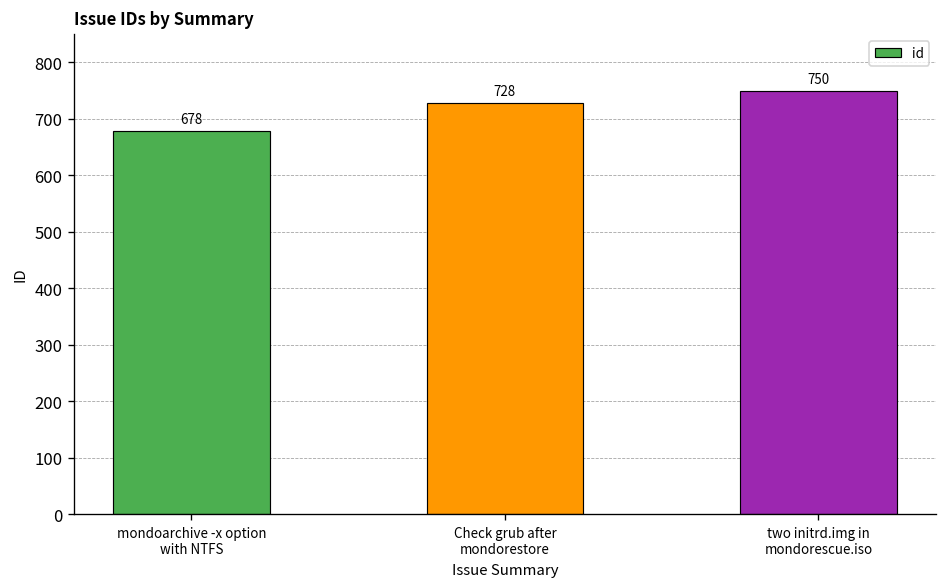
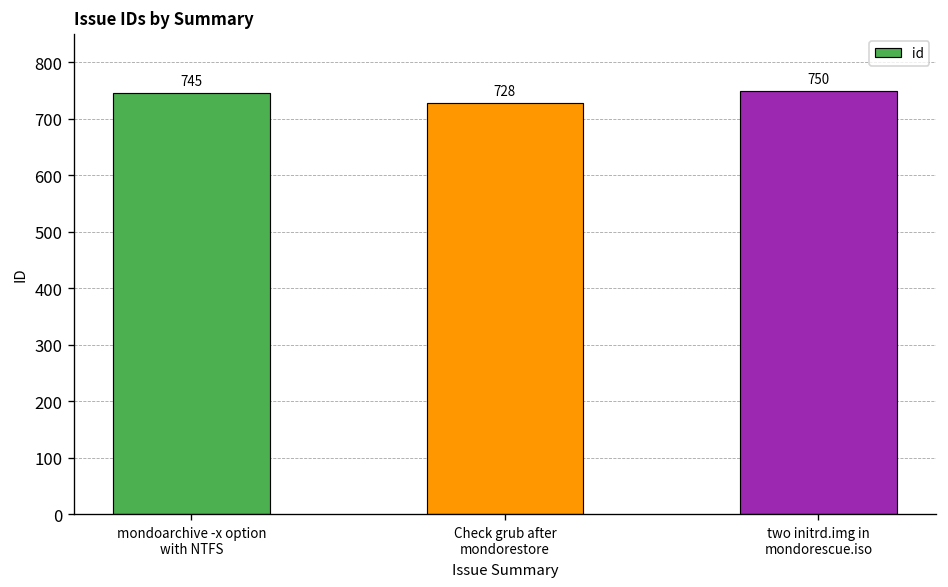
mondoarchive -x option with NTFS: 678 -> 745
